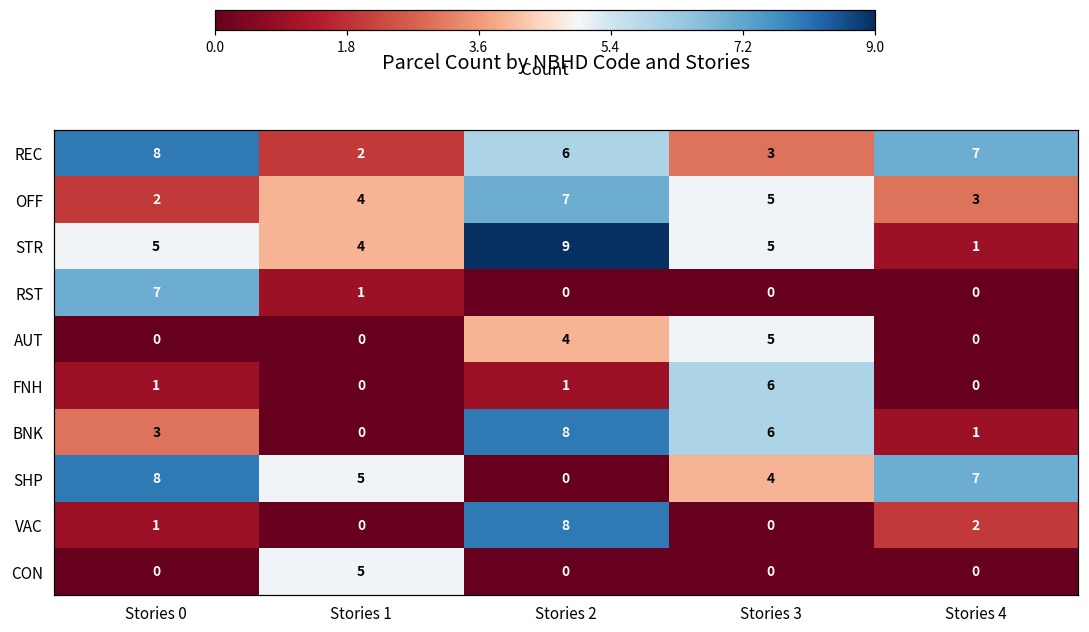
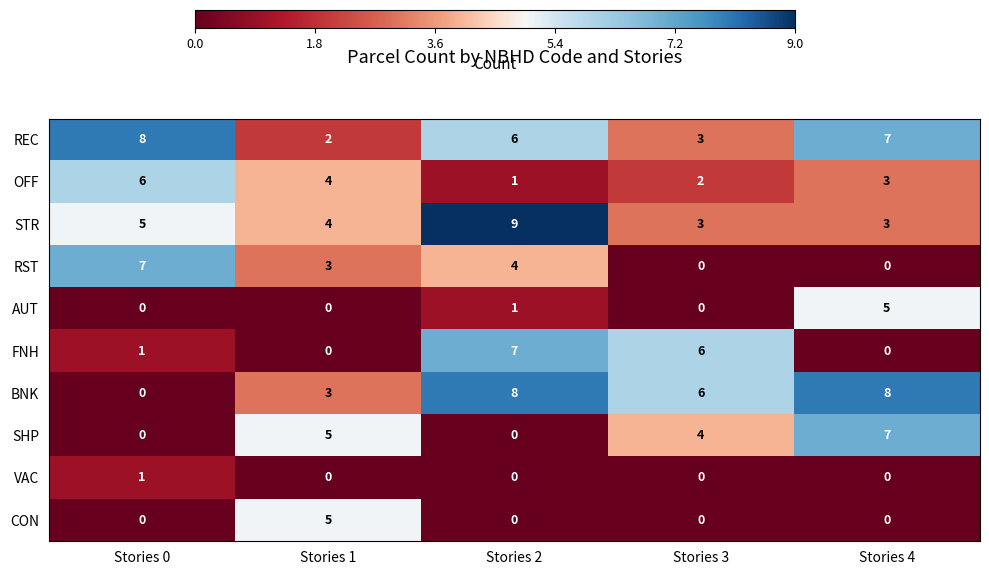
OFF, Stories 0: 2 -> 6
OFF, Stories 2: 7 -> 1
OFF, Stories 3: 5 -> 2
STR, Stories 3: 5 -> 3
STR, Stories 4: 1 -> 3
RST, Stories 1: 1 -> 3
RST, Stories 2: 0 -> 4
AUT, Stories 2: 4 -> 1
AUT, Stories 3: 5 -> 0
AUT, Stories 4: 0 -> 5
FNH, Stories 2: 1 -> 7
BNK, Stories 0: 3 -> 0
BNK, Stories 1: 0 -> 3
BNK, Stories 4: 1 -> 8
SHP, Stories 0: 8 -> 0
VAC, Stories 2: 8 -> 0
VAC, Stories 4: 2 -> 0
